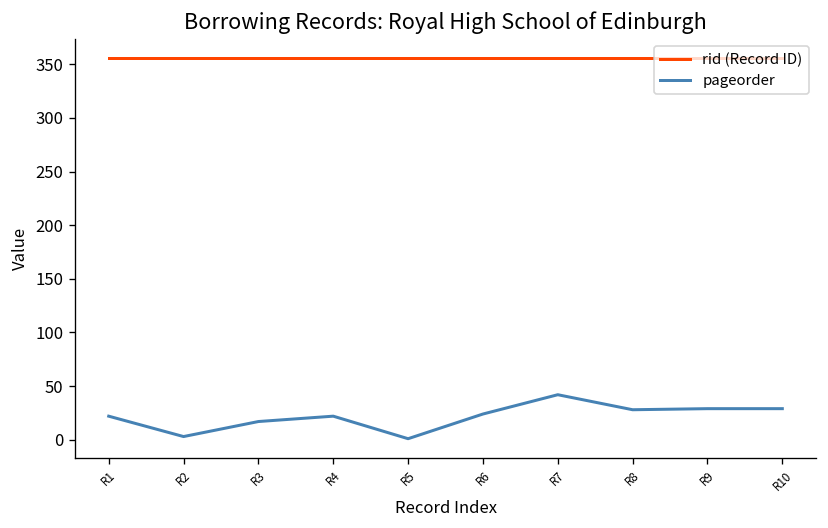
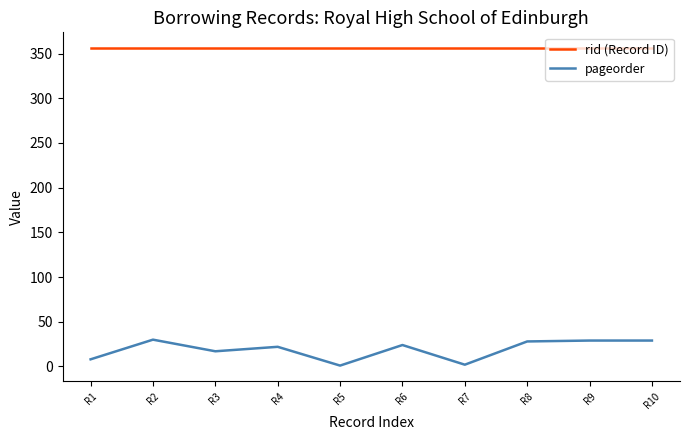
pageorder, R1: 20 -> 10
pageorder, R2: 0 -> 30
pageorder, R7: 40 -> 0
